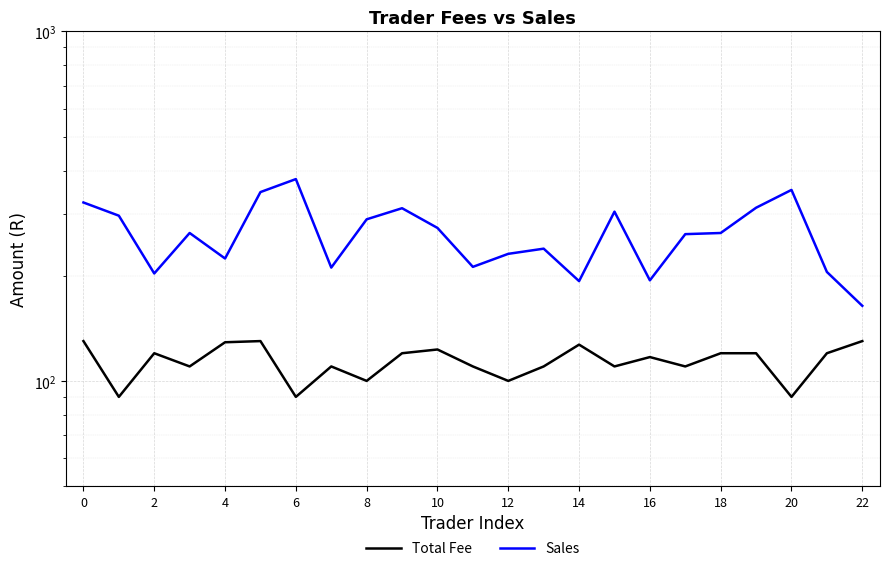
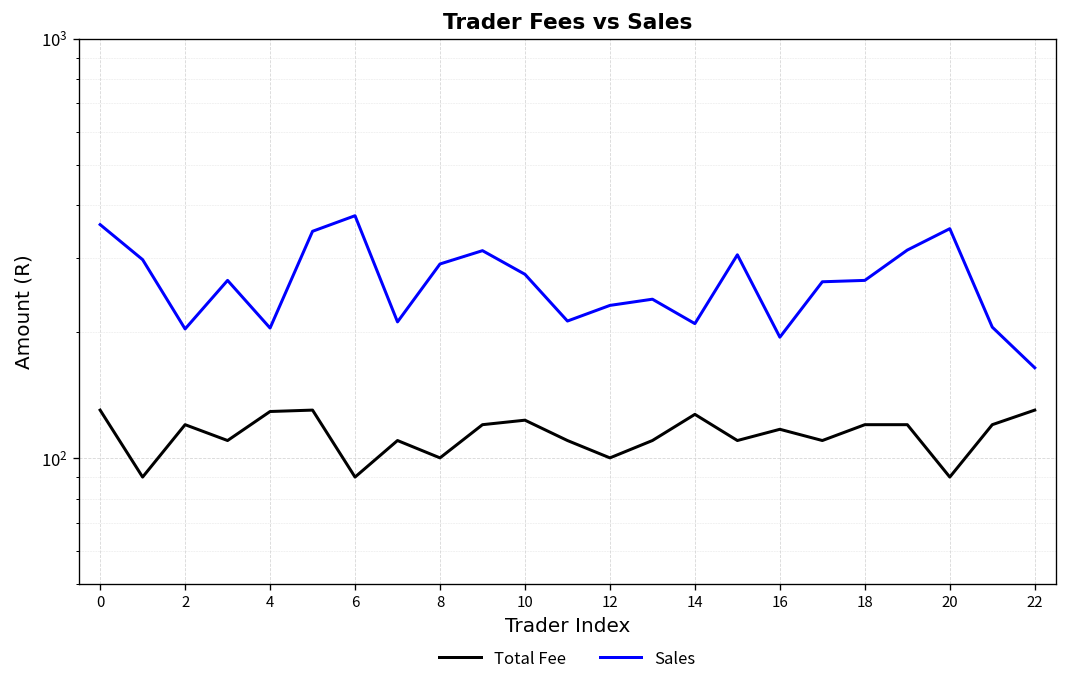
Sales, 0: 320 -> 360
Sales, 4: 220 -> 200
Sales, 14: 190 -> 210
